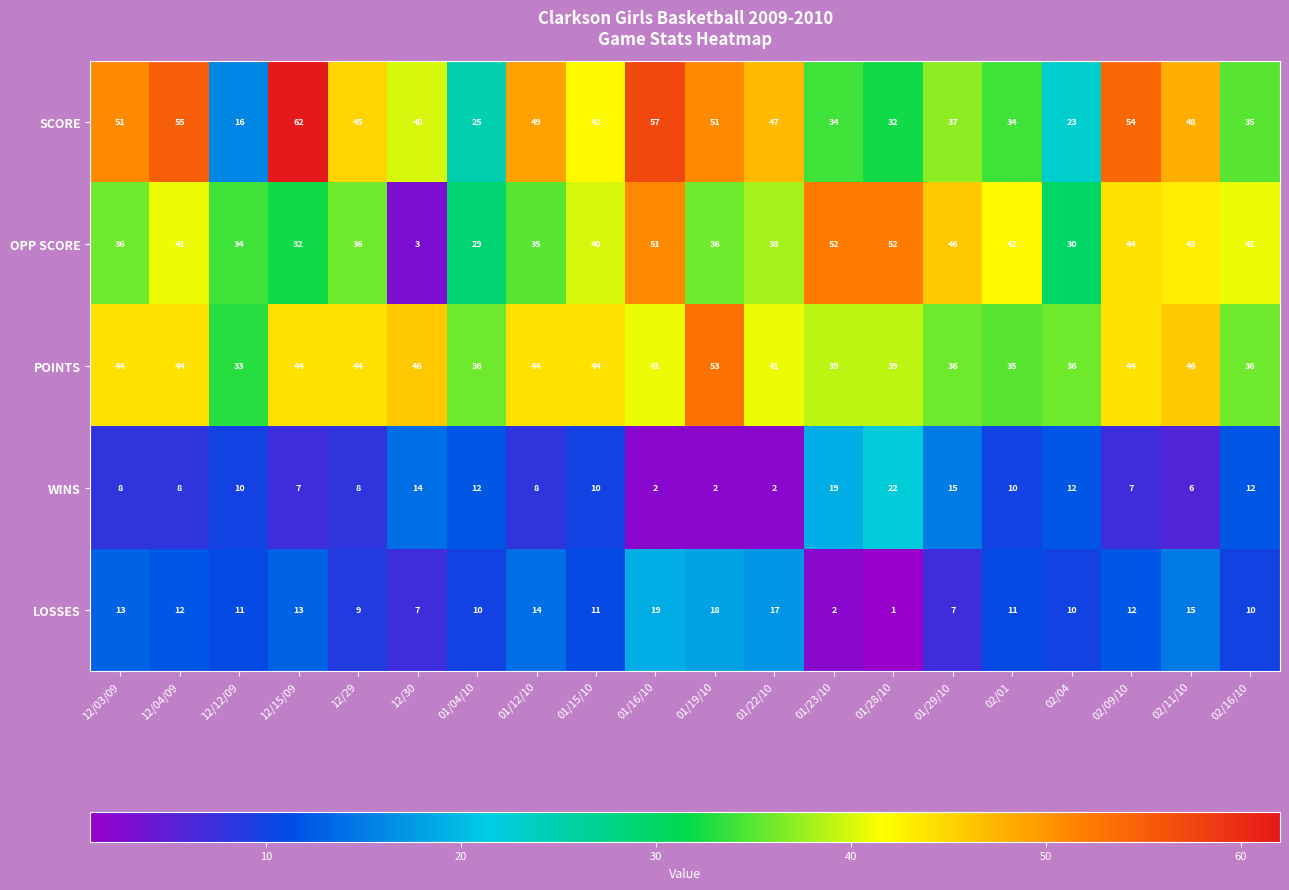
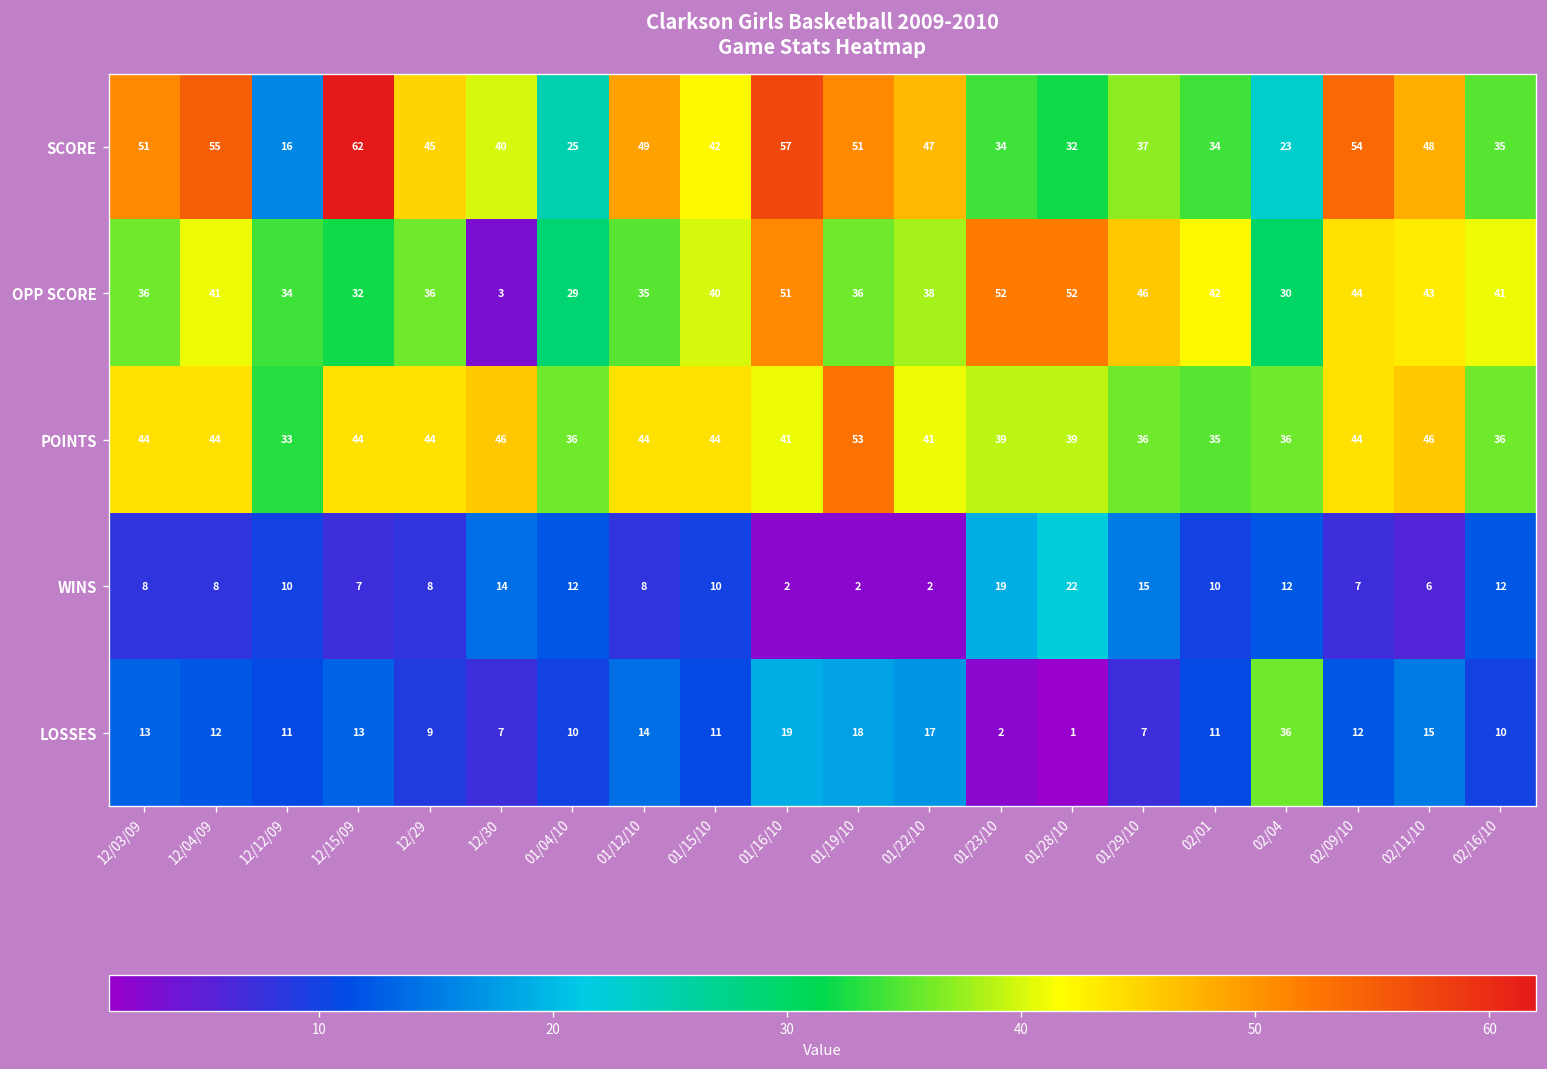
LOSSES, 02/04: 10 -> 36
